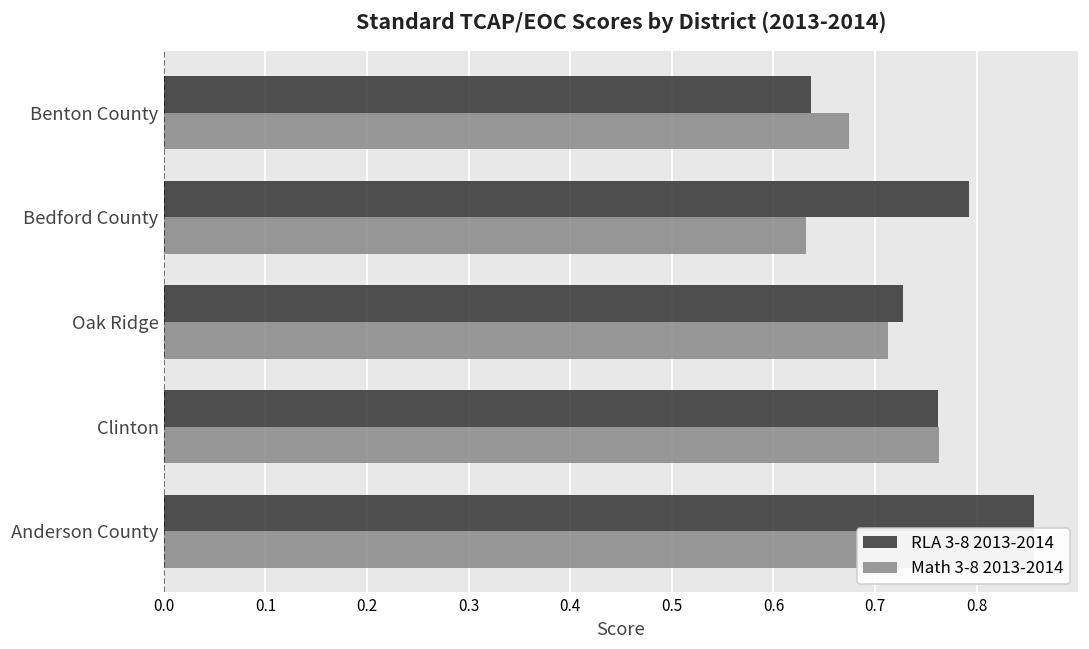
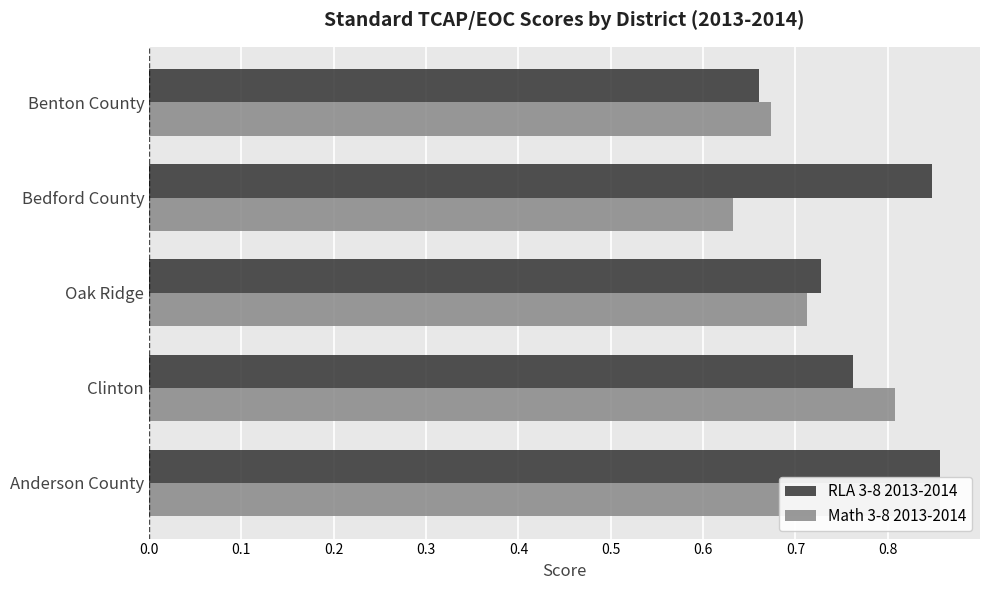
RLA 3-8 2013-2014, Benton County: 0.64 -> 0.66
RLA 3-8 2013-2014, Bedford County: 0.79 -> 0.85
Math 3-8 2013-2014, Clinton: 0.76 -> 0.81
